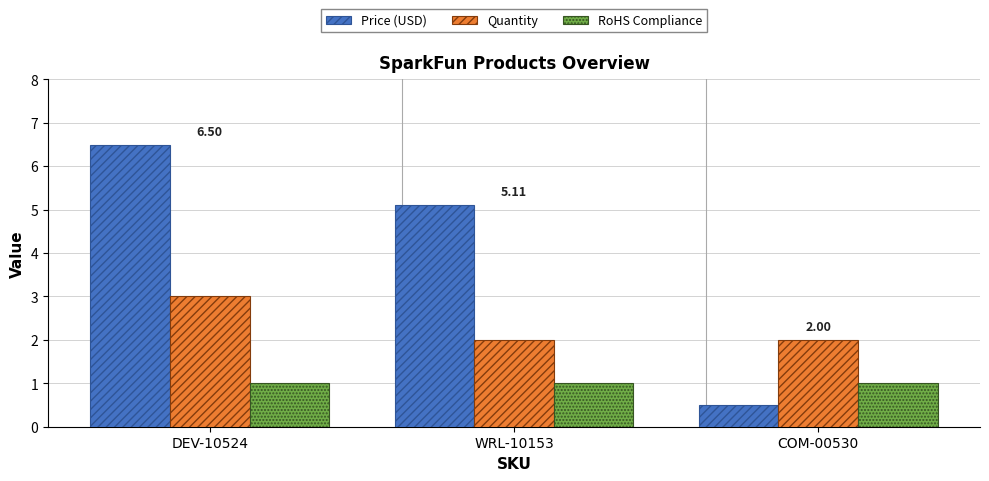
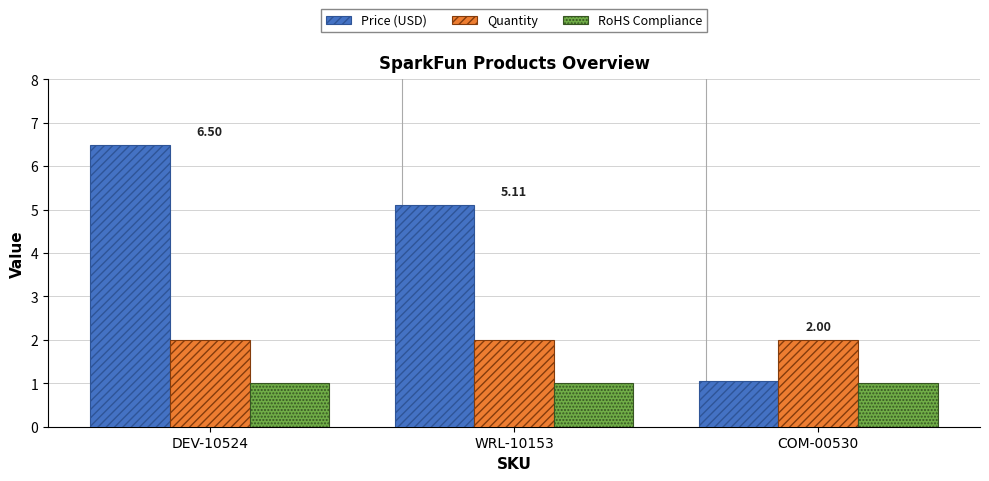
Quantity, DEV-10524: 3 -> 2
Price (USD), COM-00530: 0.5 -> 1.1
